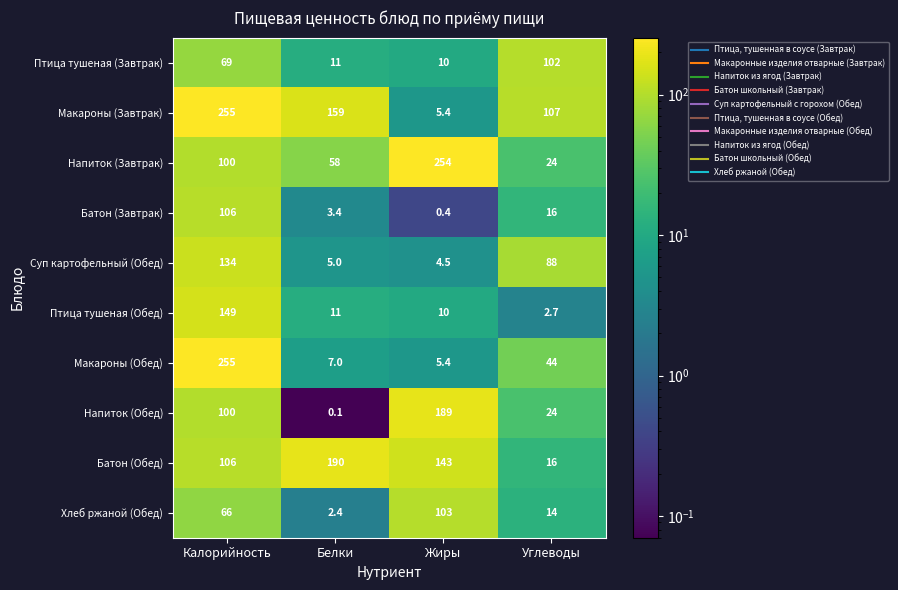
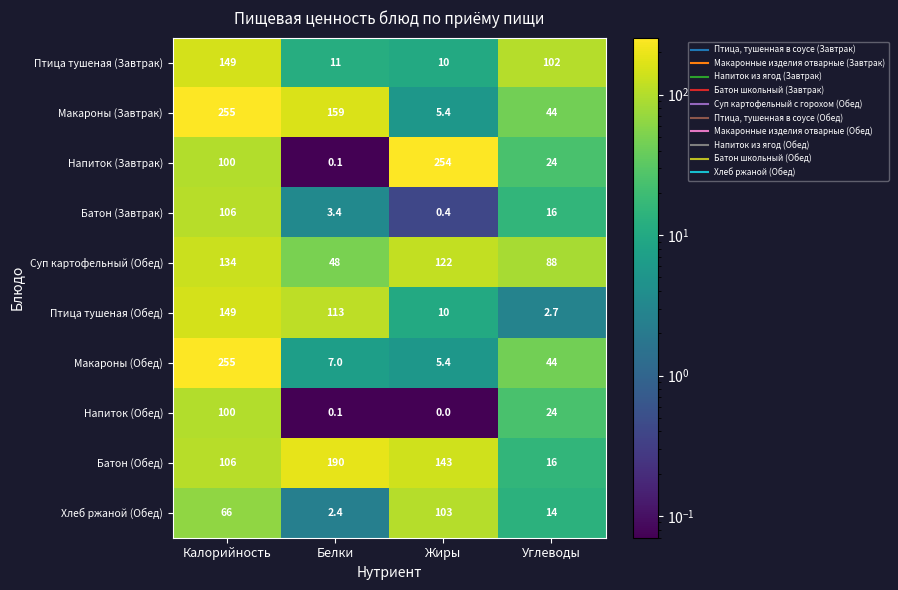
Птица тушеная (Завтрак), Калорийность: 69 -> 149
Макароны (Завтрак), Углеводы: 107 -> 44
Напиток (Завтрак), Белки: 58 -> 0.1
Суп картофельный (Обед), Белки: 5.0 -> 48
Суп картофельный (Обед), Жиры: 4.5 -> 122
Птица тушеная (Обед), Белки: 11 -> 113
Напиток (Обед), Жиры: 189 -> 0.0
